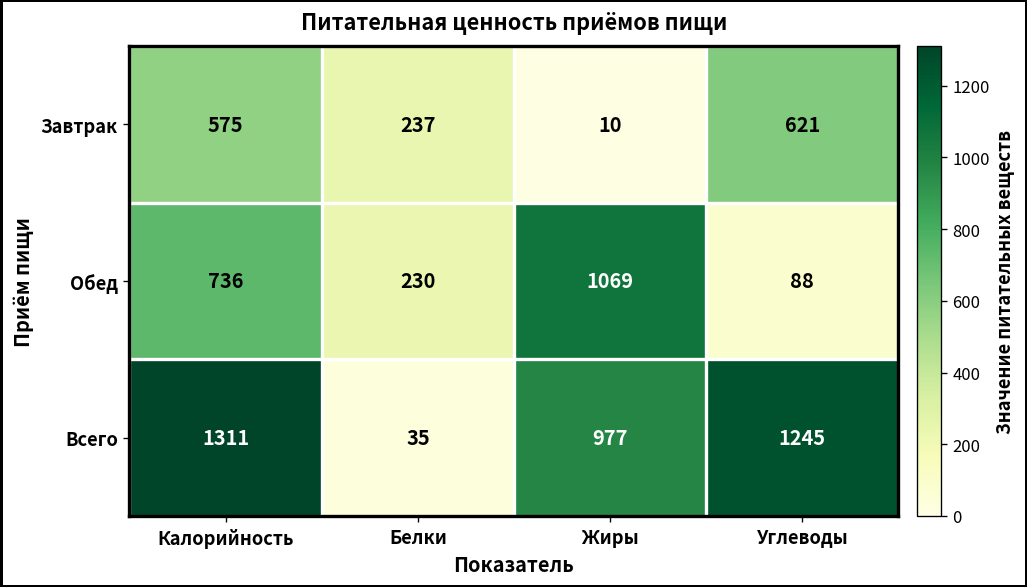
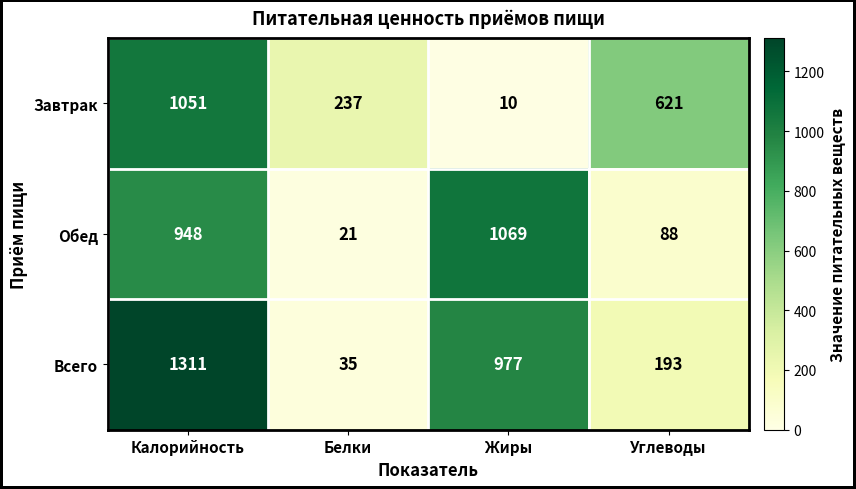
Завтрак, Калорийность: 575 -> 1051
Обед, Калорийность: 736 -> 948
Обед, Белки: 230 -> 21
Всего, Углеводы: 1245 -> 193
